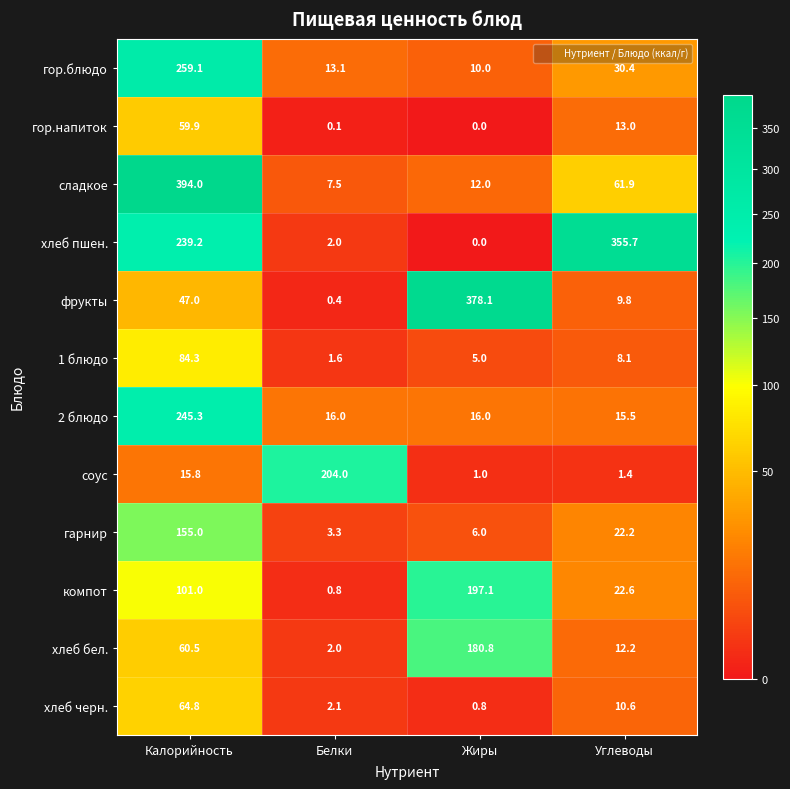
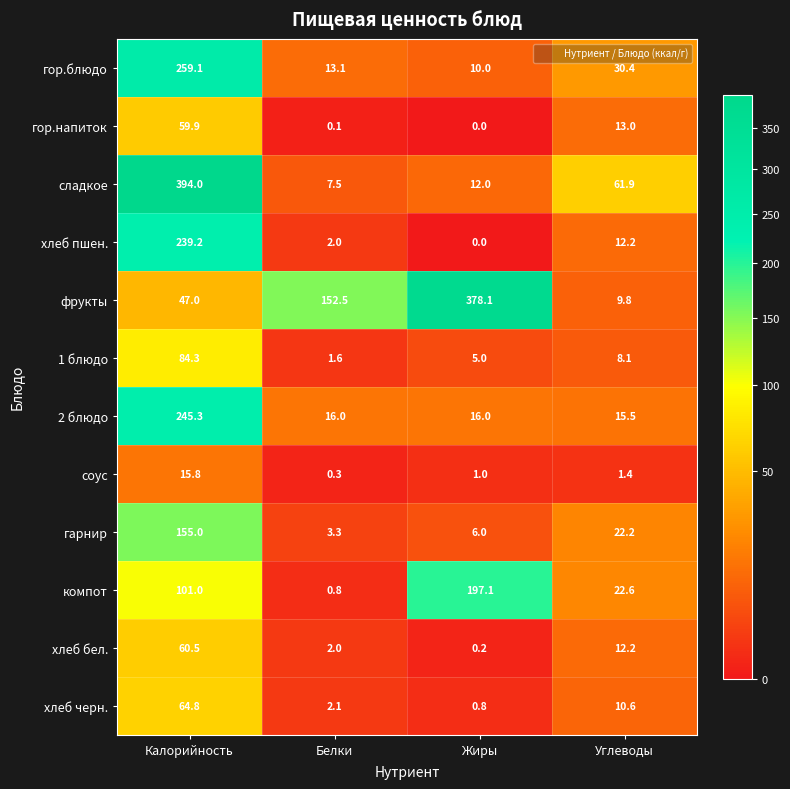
хлеб пшен., Углеводы: 355.7 -> 12.2
фрукты, Белки: 0.4 -> 152.5
соус, Белки: 204.0 -> 0.3
хлеб бел., Жиры: 180.8 -> 0.2
